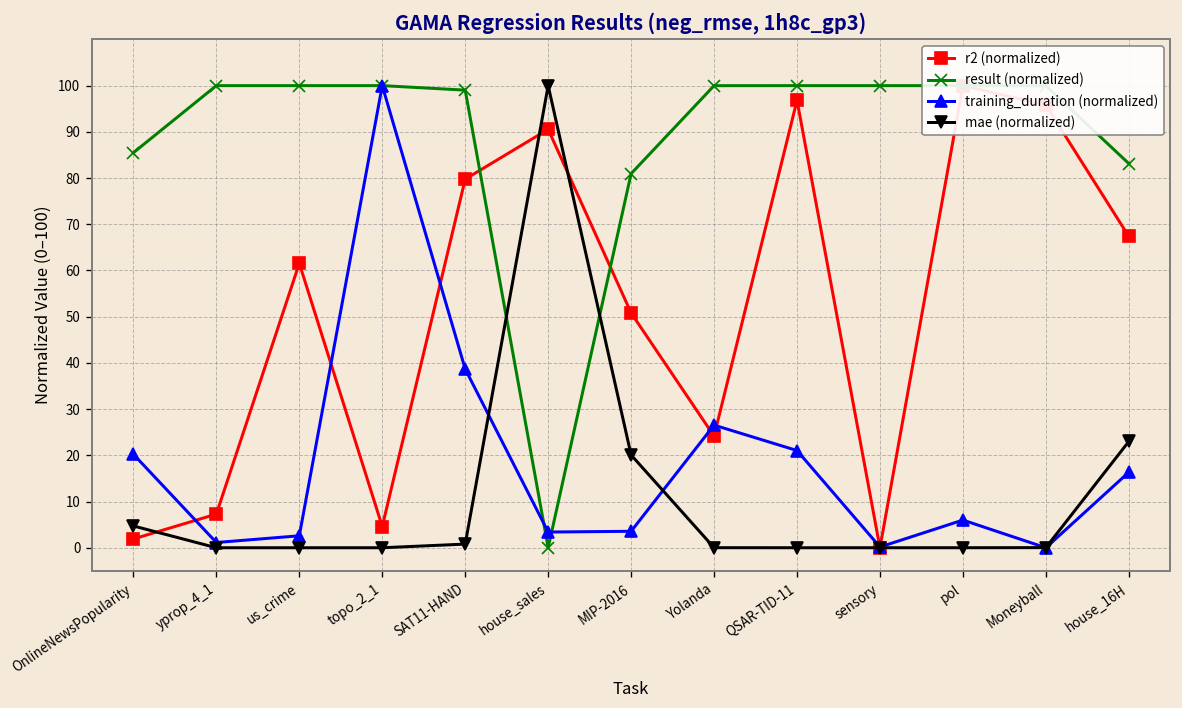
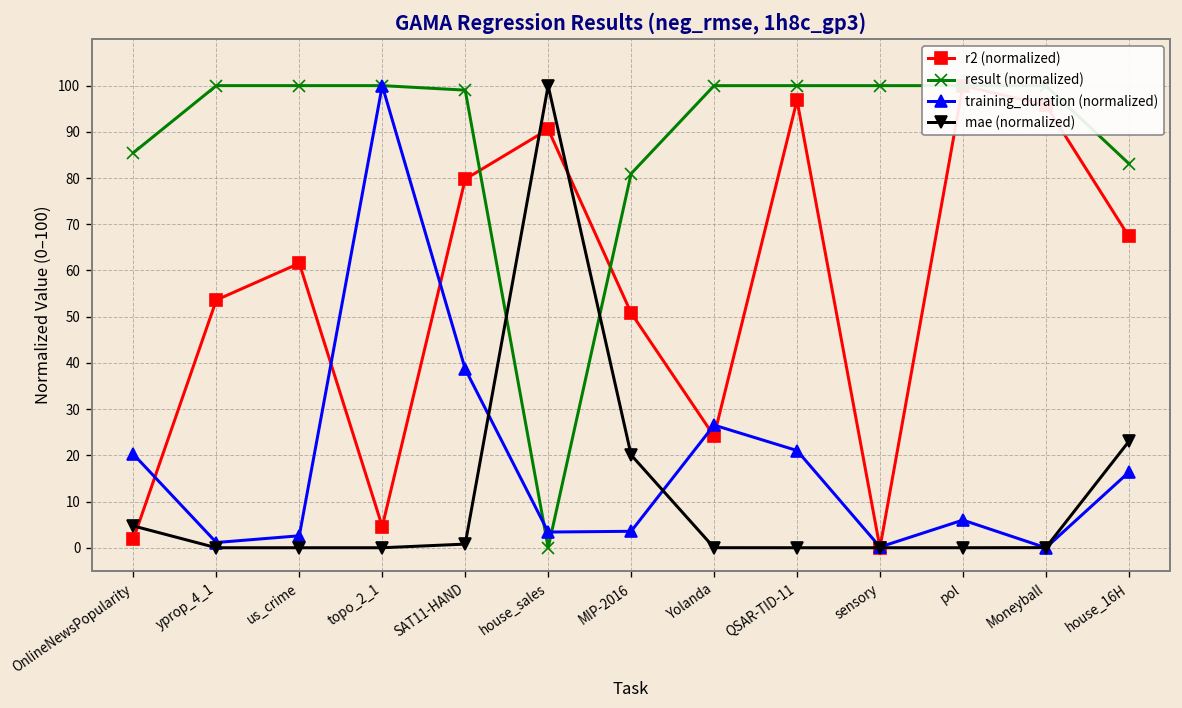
r2 (normalized), yprop_4_1: 7 -> 54
